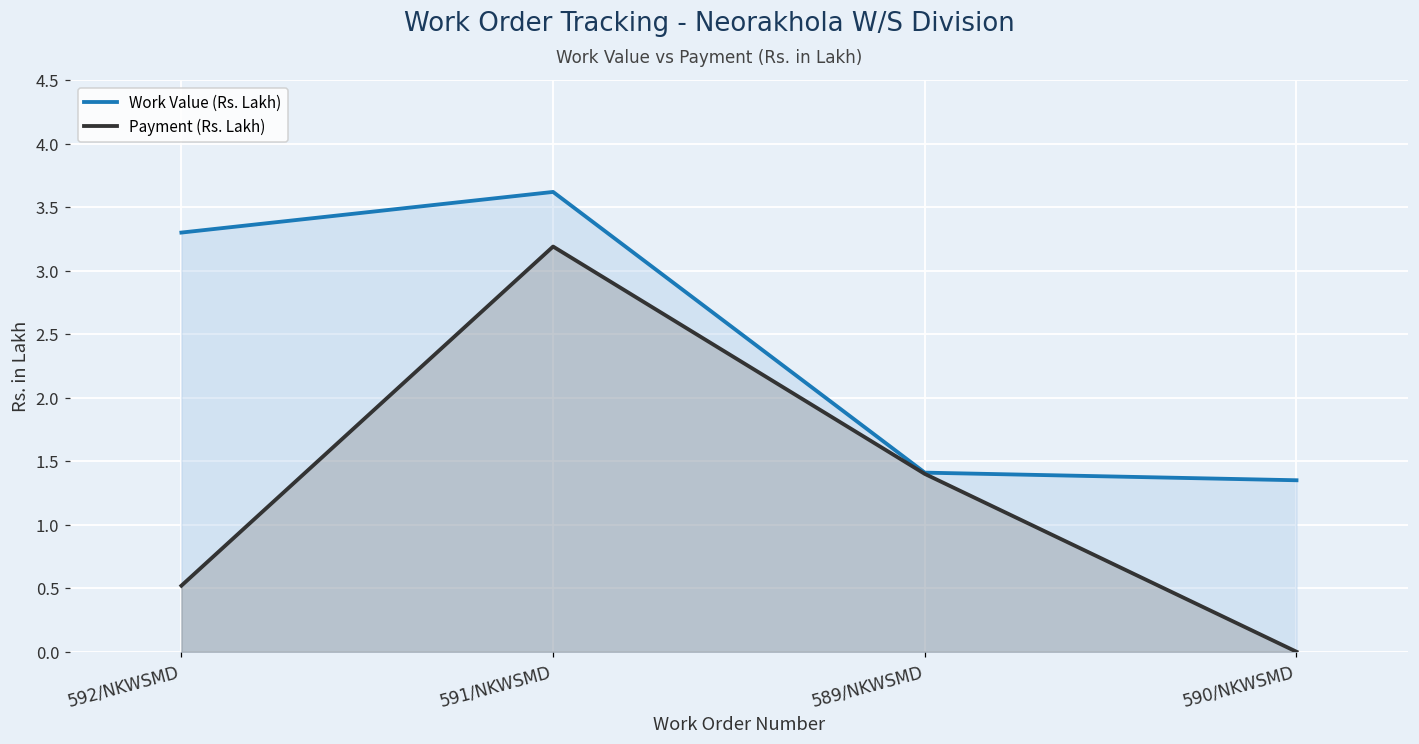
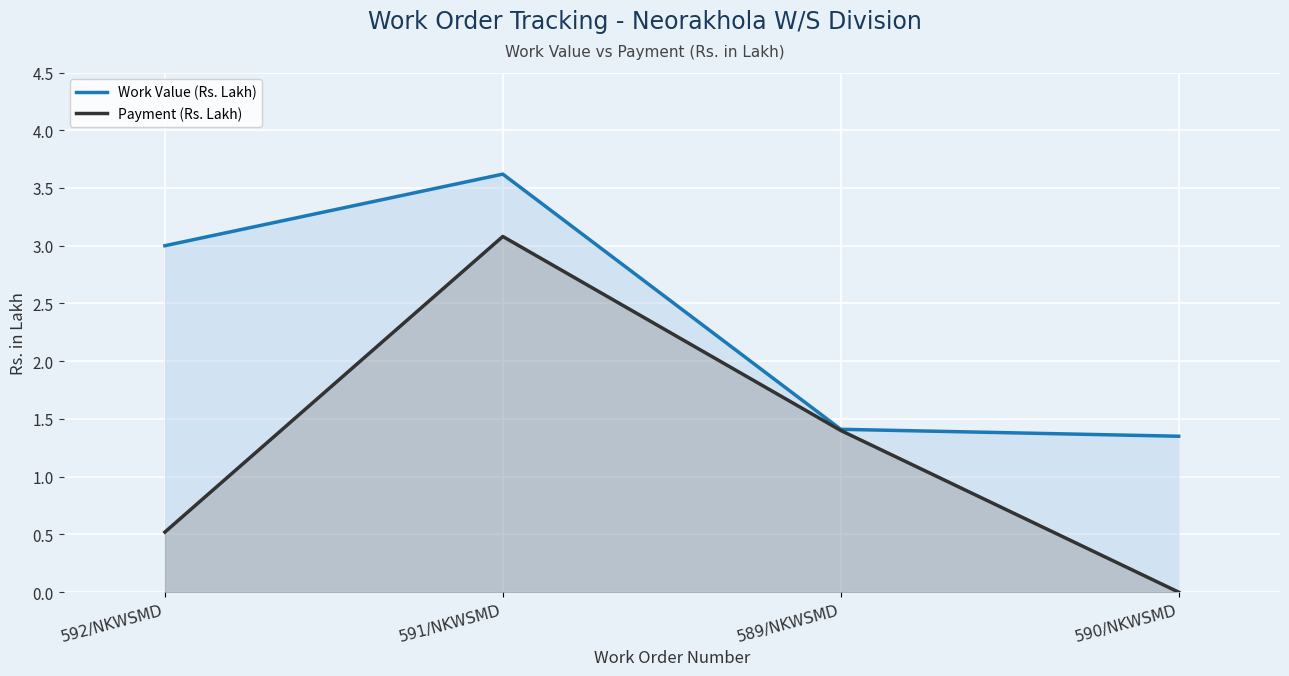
Work Value (Rs. Lakh), 592/NKWSMD: 3.3 -> 3.0
Payment (Rs. Lakh), 591/NKWSMD: 3.19 -> 3.08
